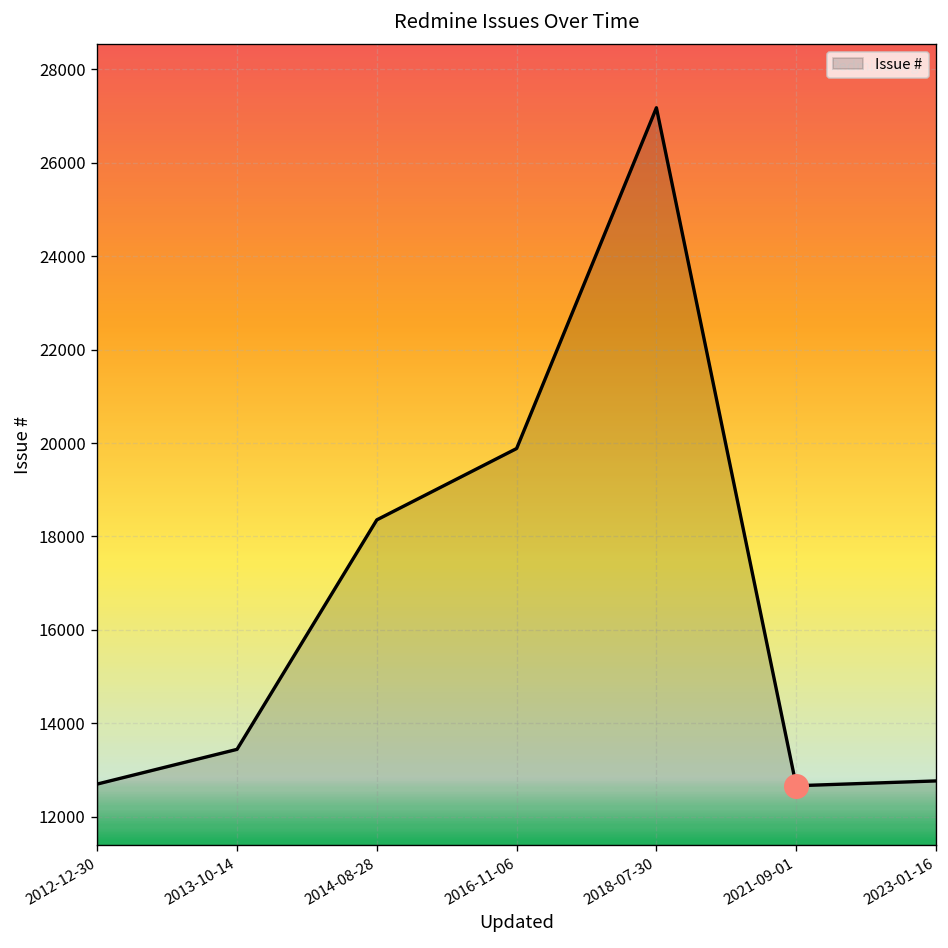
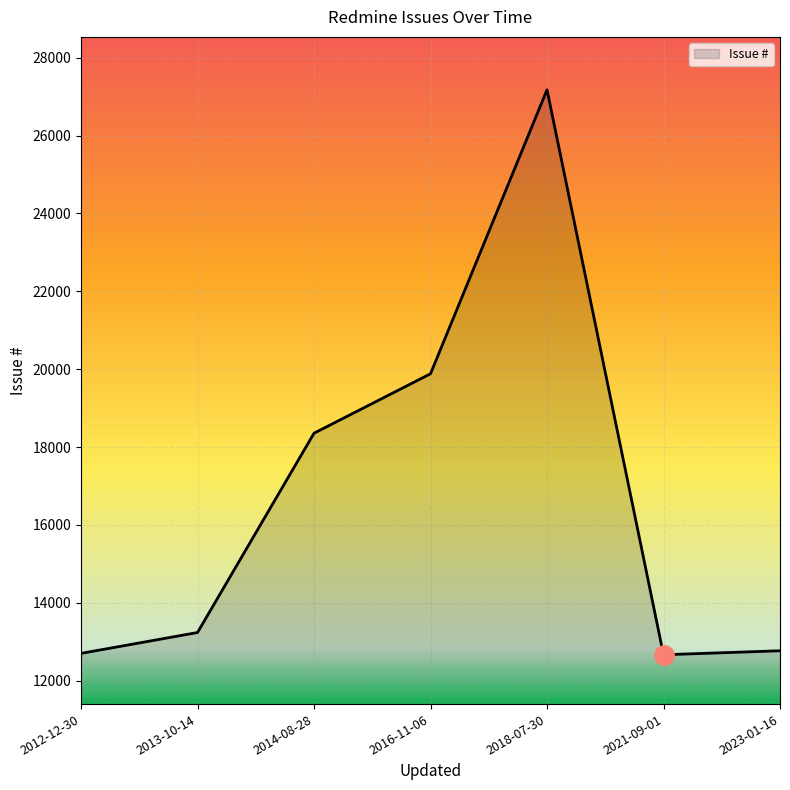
Issue #, 2013-10-14: 13400 -> 13200
